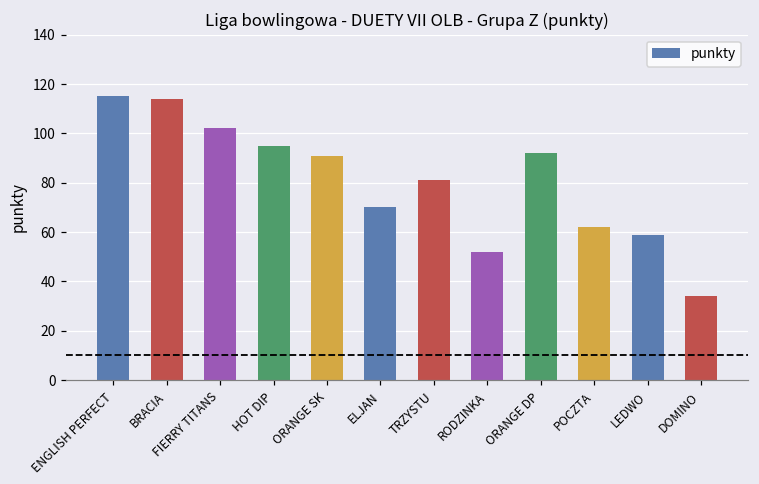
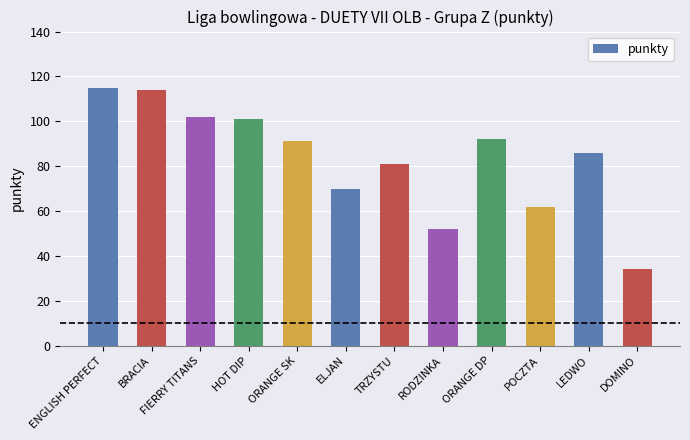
HOT DIP: 95 -> 101
LEDWO: 59 -> 86
